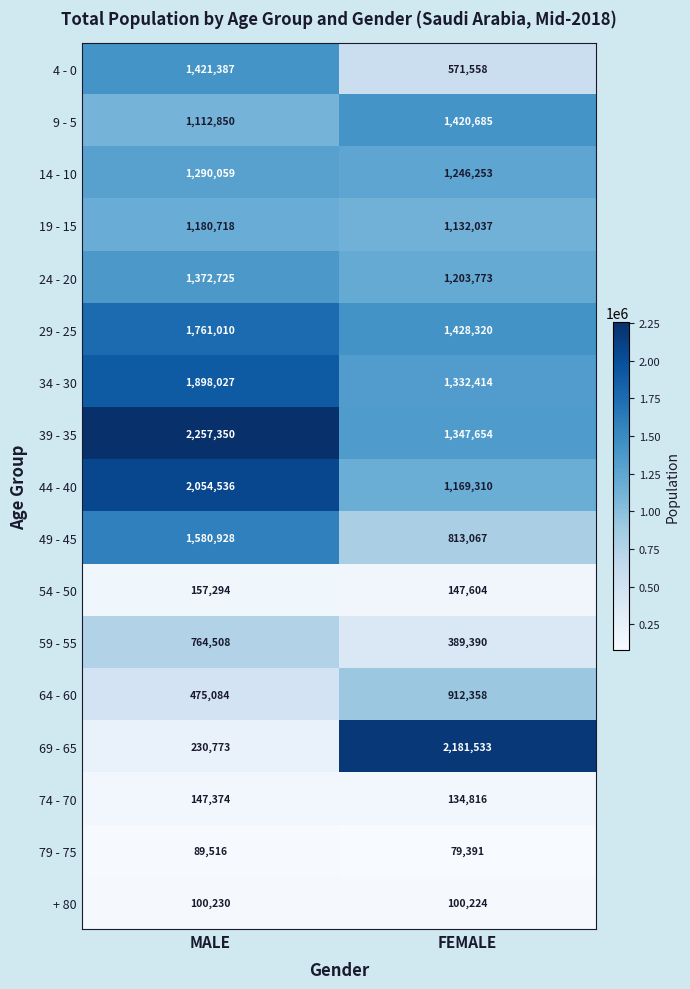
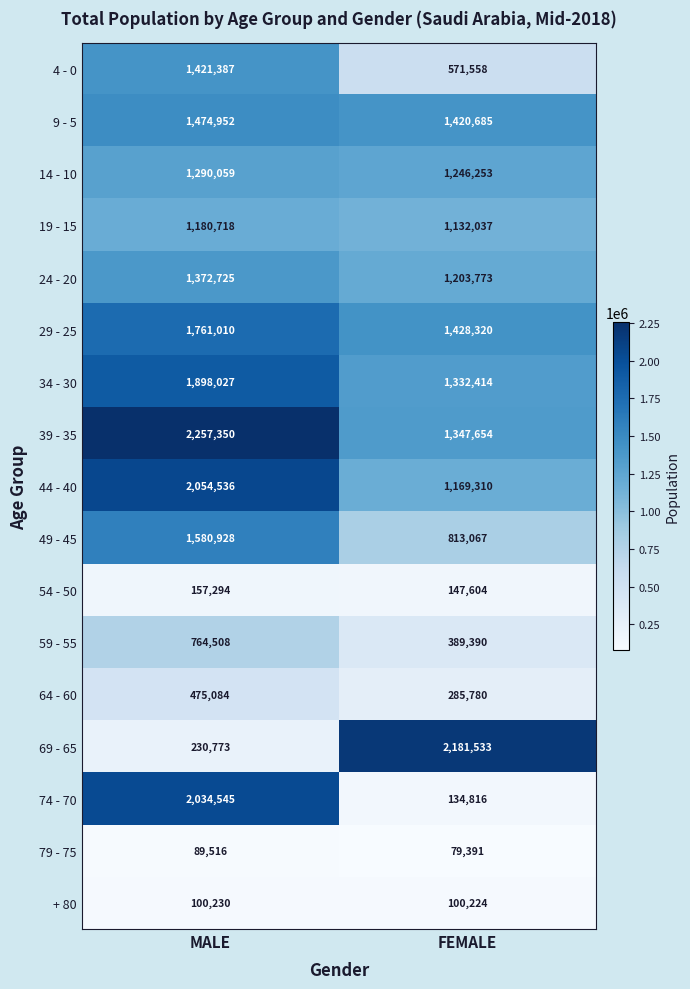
9 - 5, MALE: 1,112,850 -> 1,474,952
64 - 60, FEMALE: 912,358 -> 285,780
74 - 70, MALE: 147,374 -> 2,034,545
